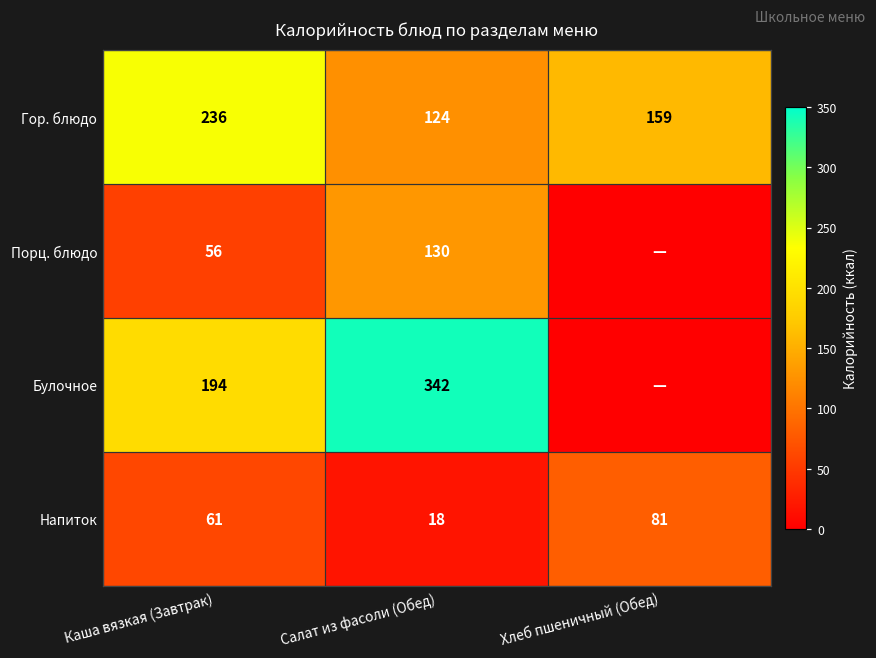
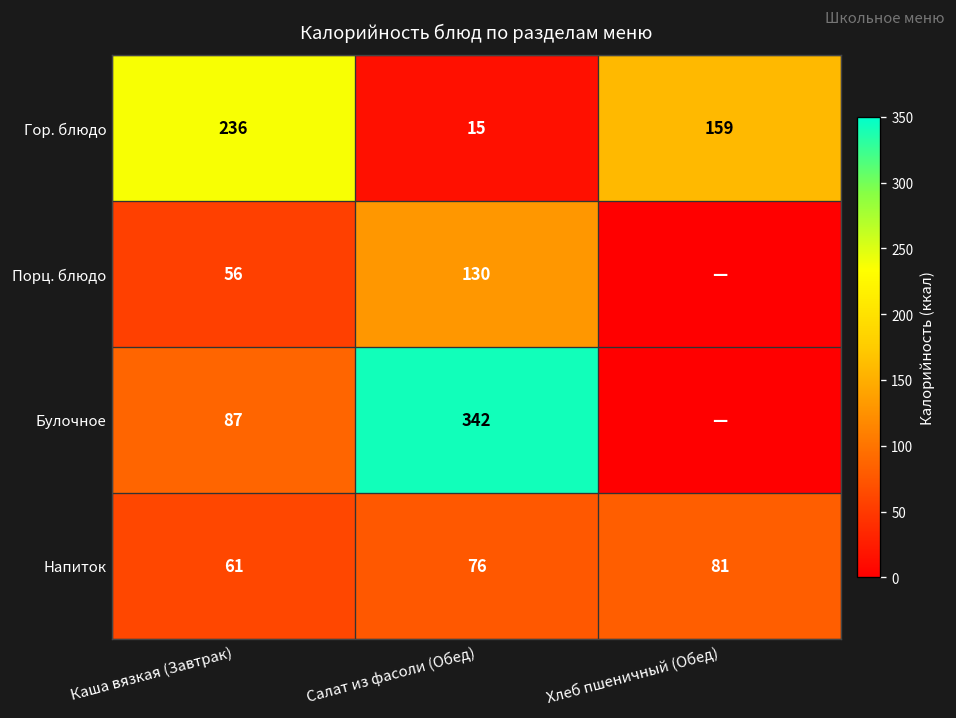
Гор. блюдо, Салат из фасоли (Обед): 124 -> 15
Булочное, Каша вязкая (Завтрак): 194 -> 87
Напиток, Салат из фасоли (Обед): 18 -> 76
